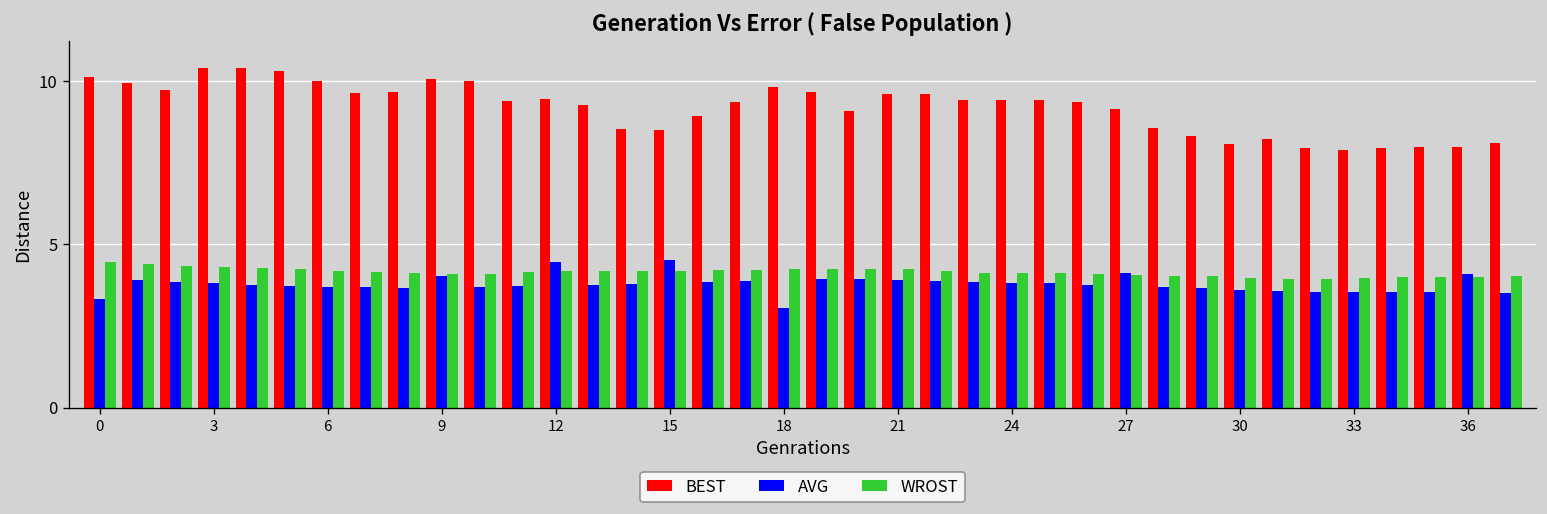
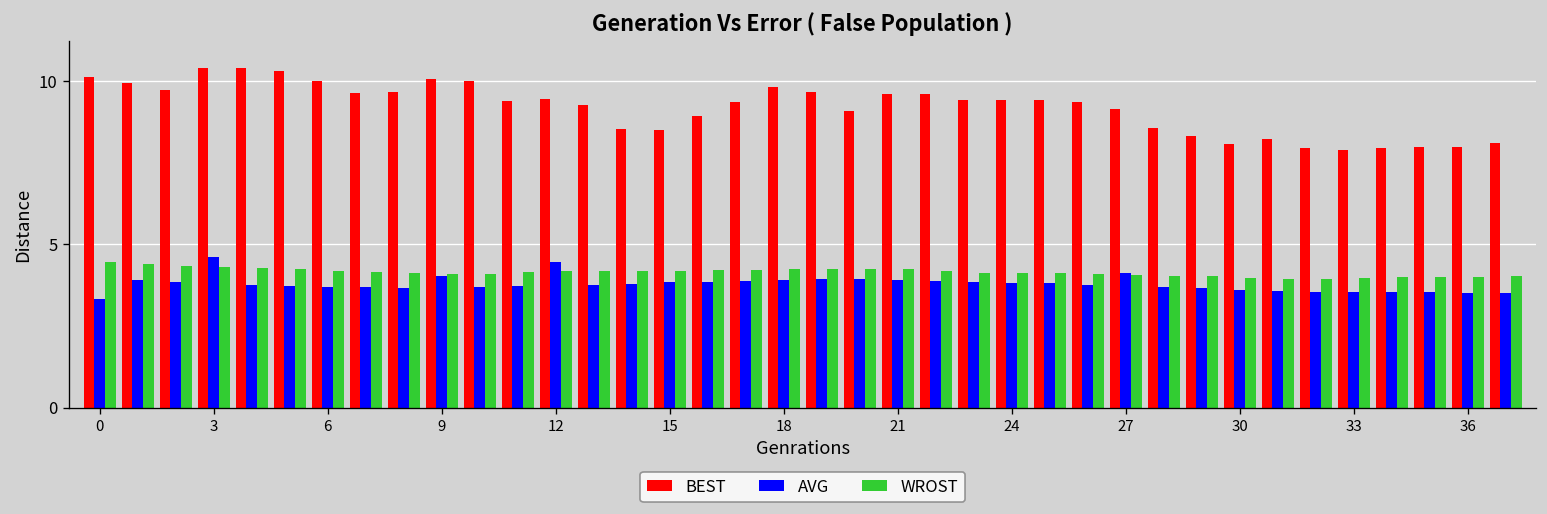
AVG, 3: 3.8 -> 4.6
AVG, 15: 4.5 -> 3.8
AVG, 18: 3.0 -> 3.9
AVG, 36: 4.1 -> 3.5
